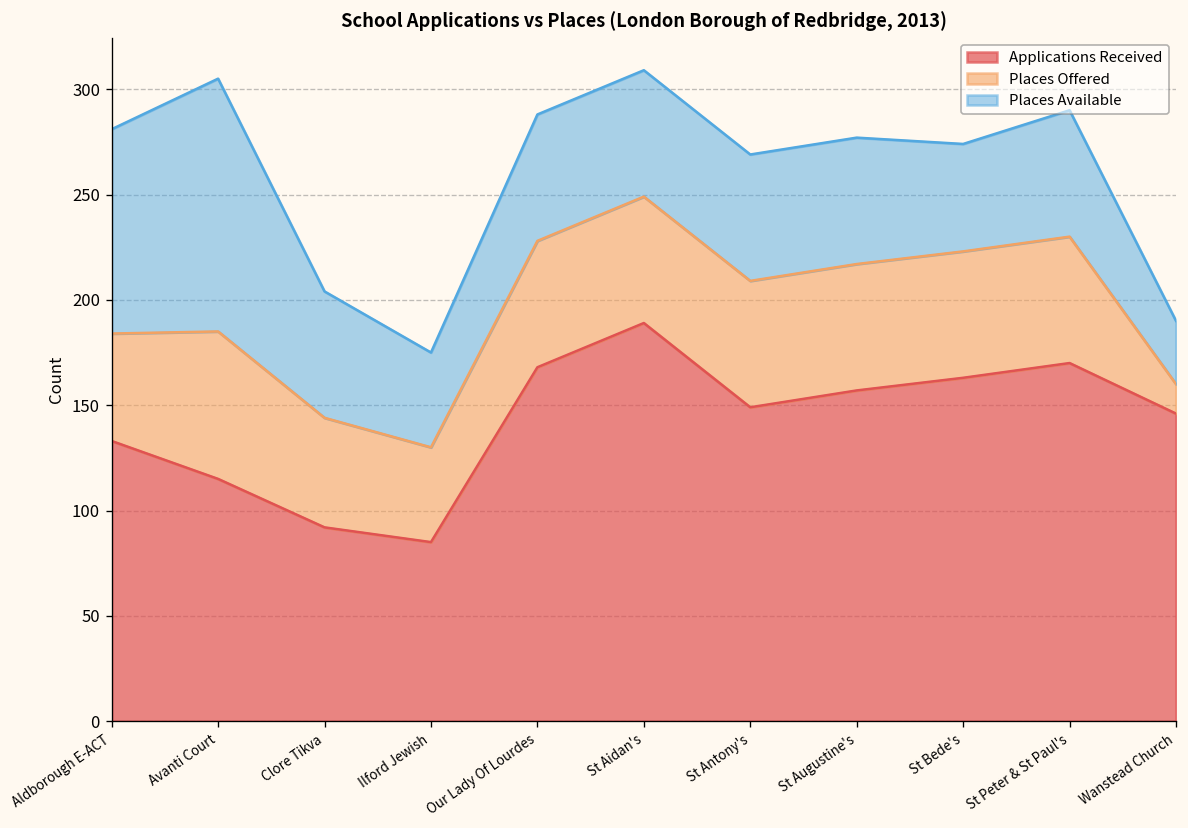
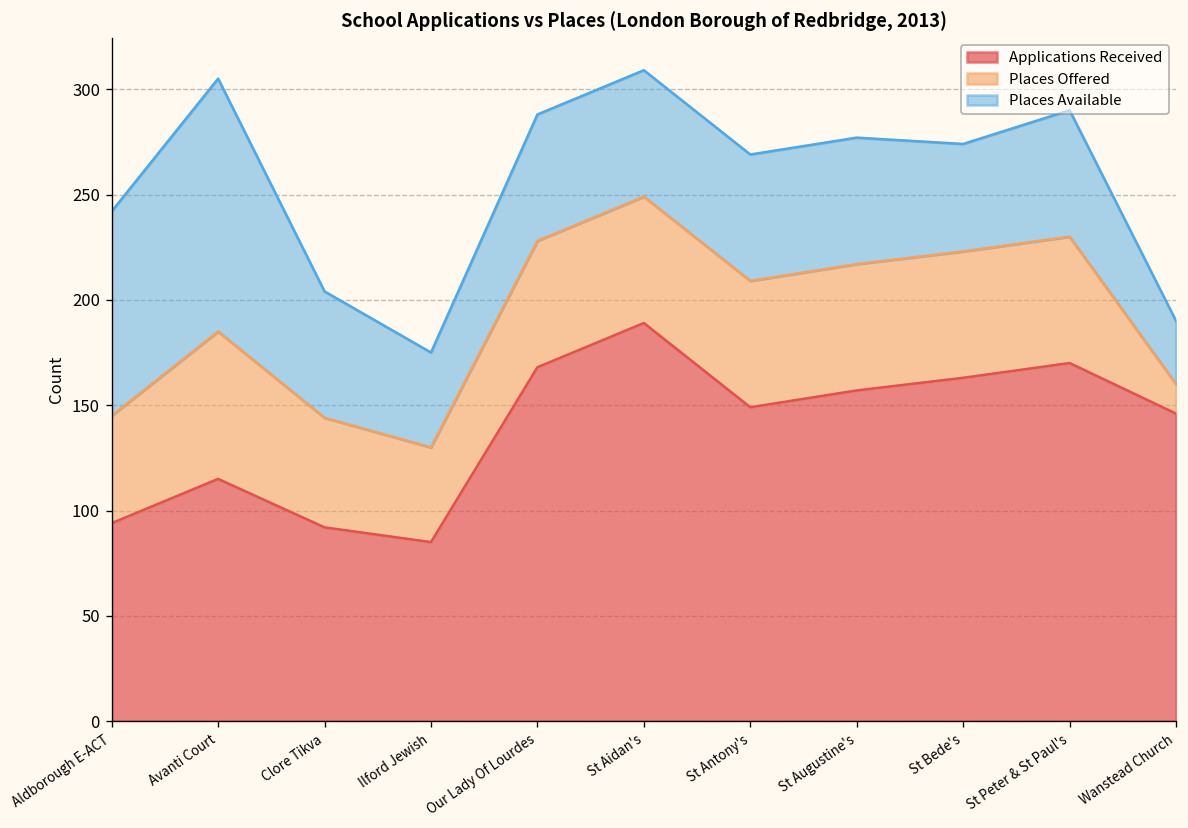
Applications Received, Aldborough E-ACT: 133 -> 94
